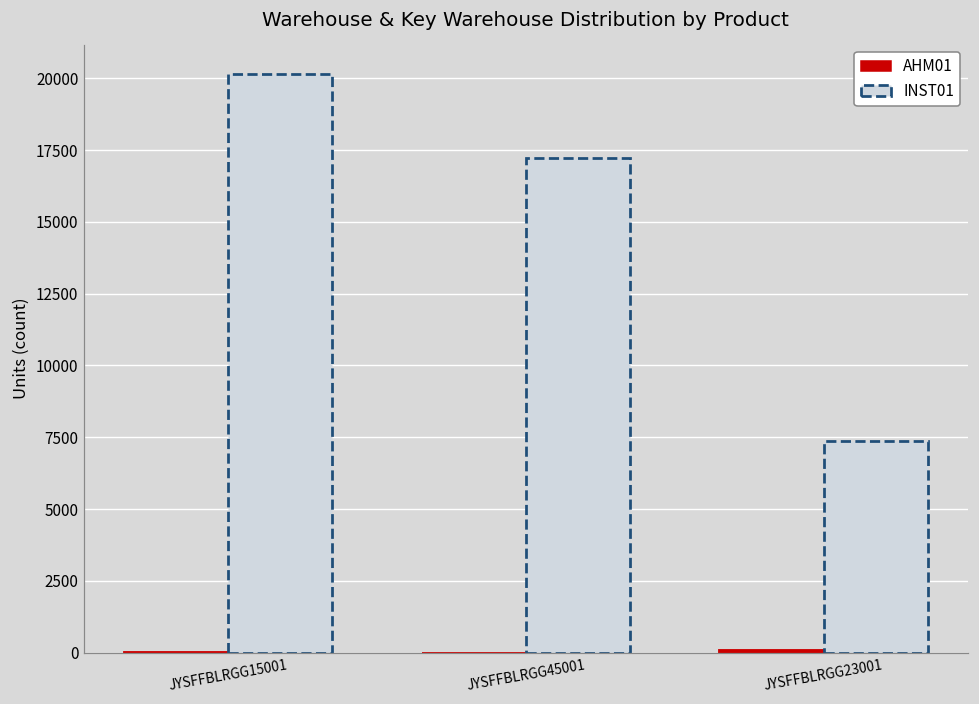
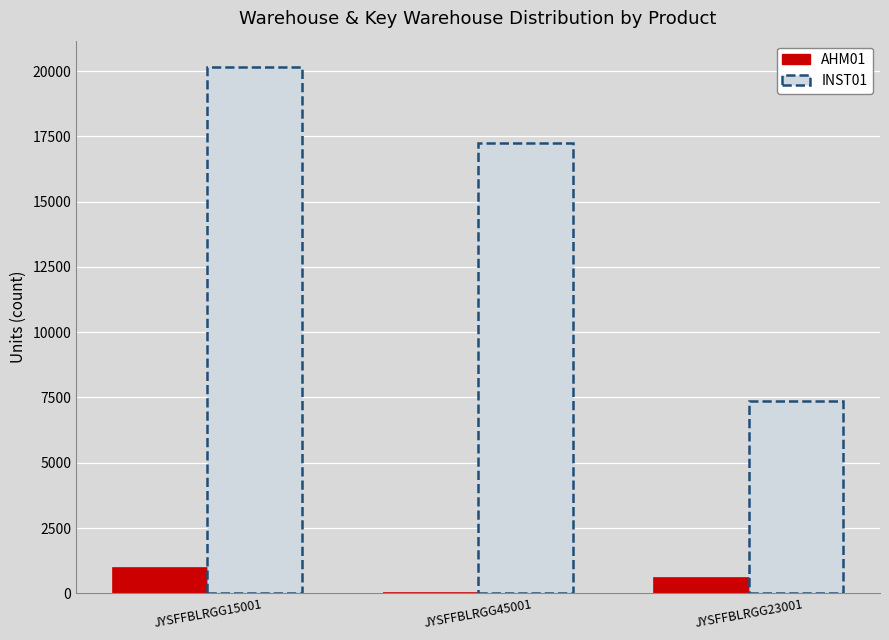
AHM01, JYSFFBLRGG15001: 0 -> 1000
AHM01, JYSFFBLRGG23001: 100 -> 600
